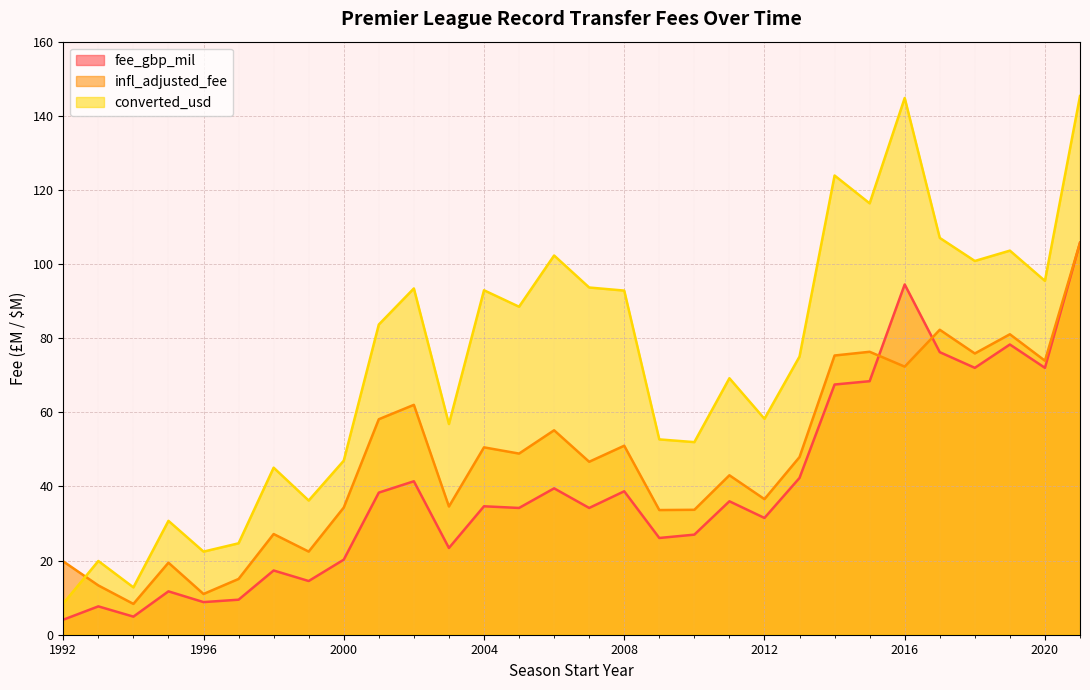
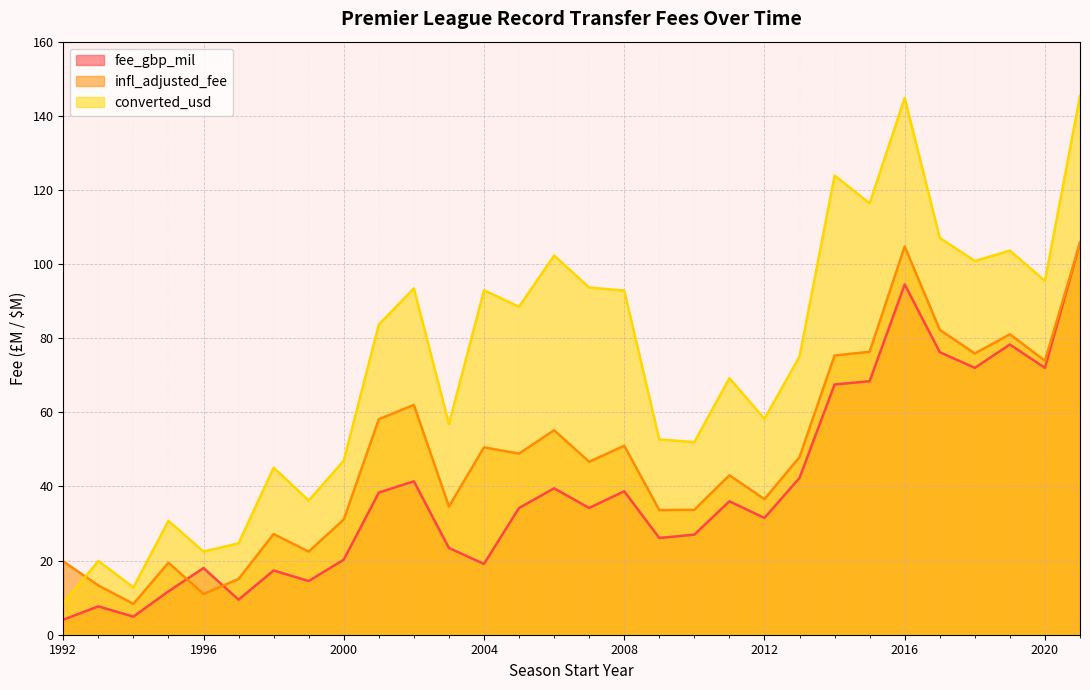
fee_gbp_mil, 1996: 9 -> 18
infl_adjusted_fee, 2000: 34 -> 31
fee_gbp_mil, 2004: 35 -> 19
infl_adjusted_fee, 2016: 72 -> 105
